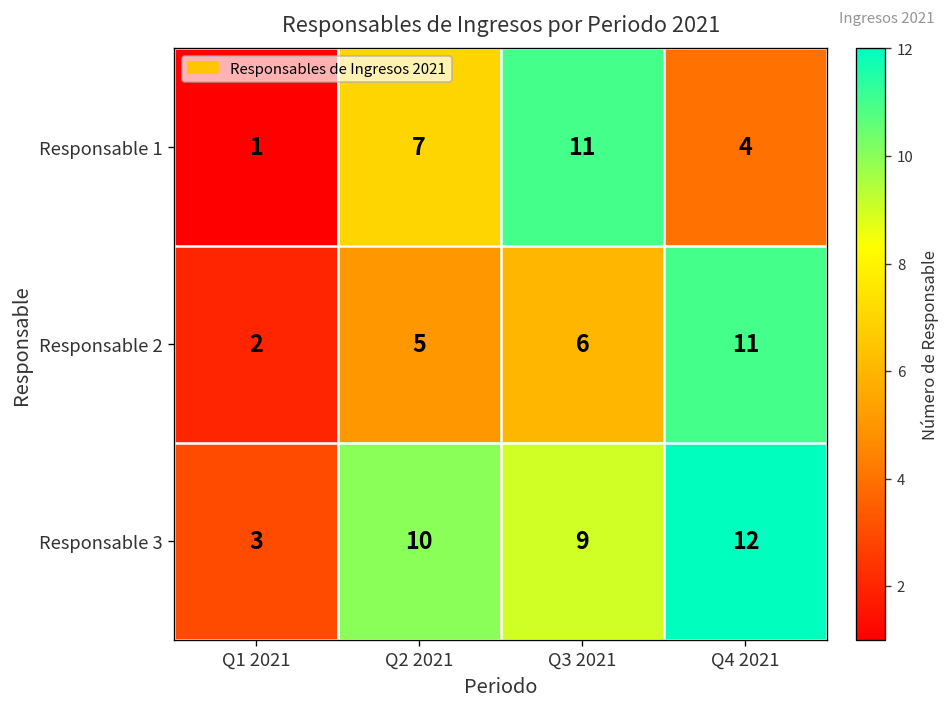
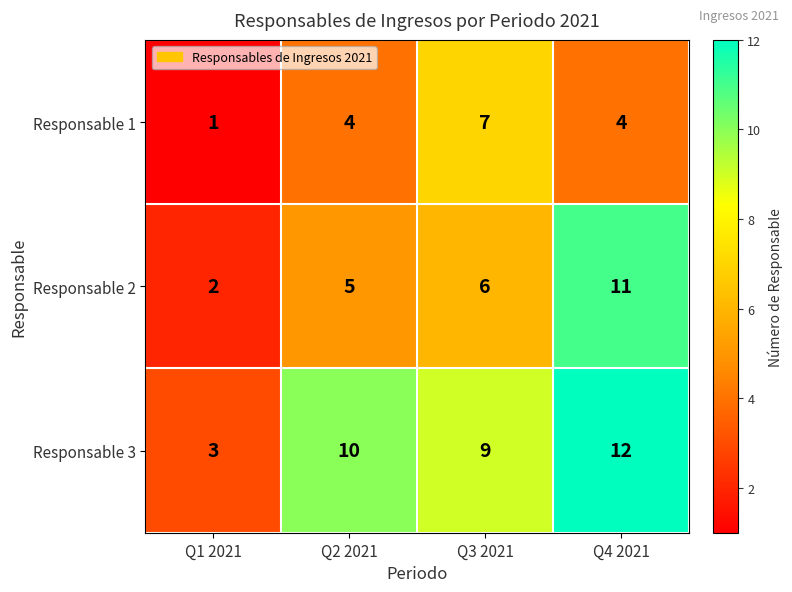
Responsable 1, Q2 2021: 7 -> 4
Responsable 1, Q3 2021: 11 -> 7
